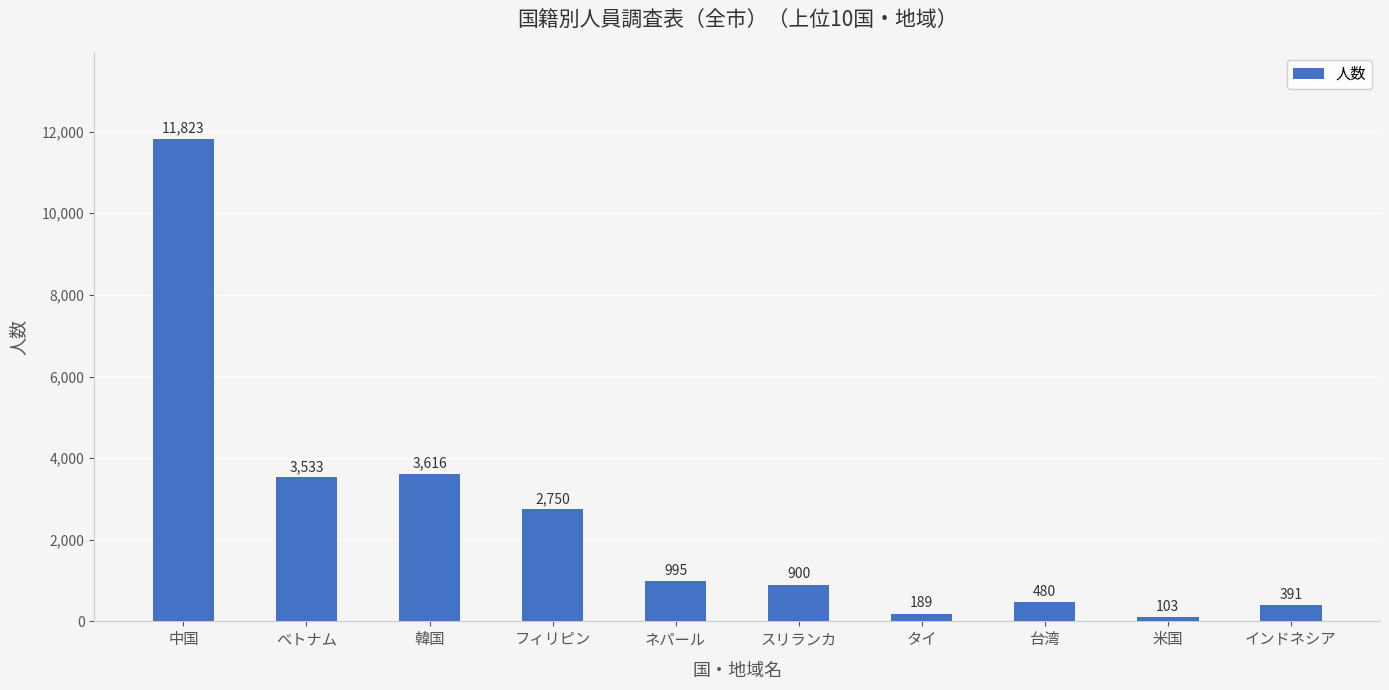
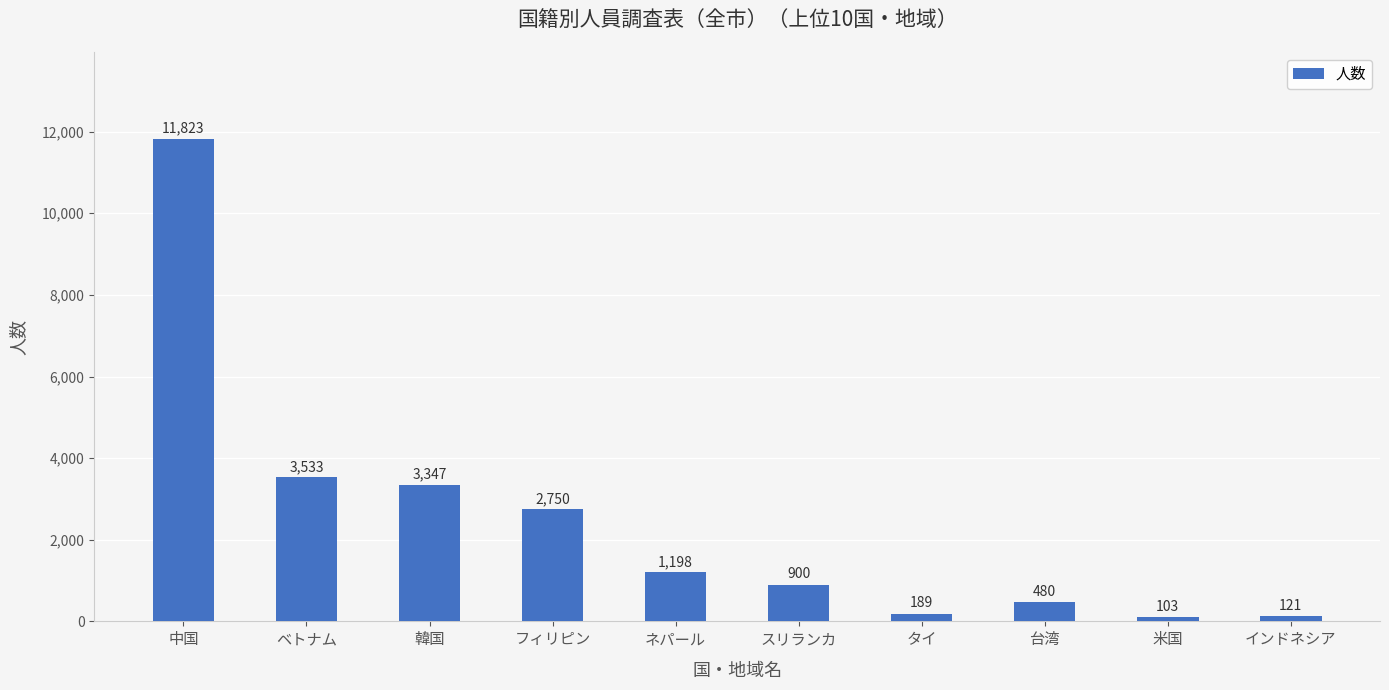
韓国: 3,616 -> 3,347
ネパール: 995 -> 1,198
インドネシア: 391 -> 121
